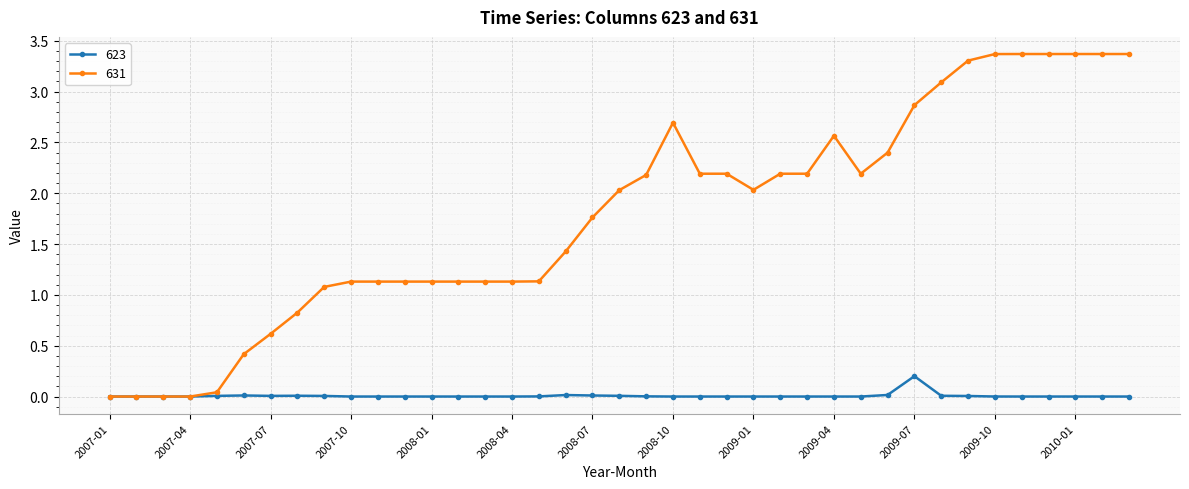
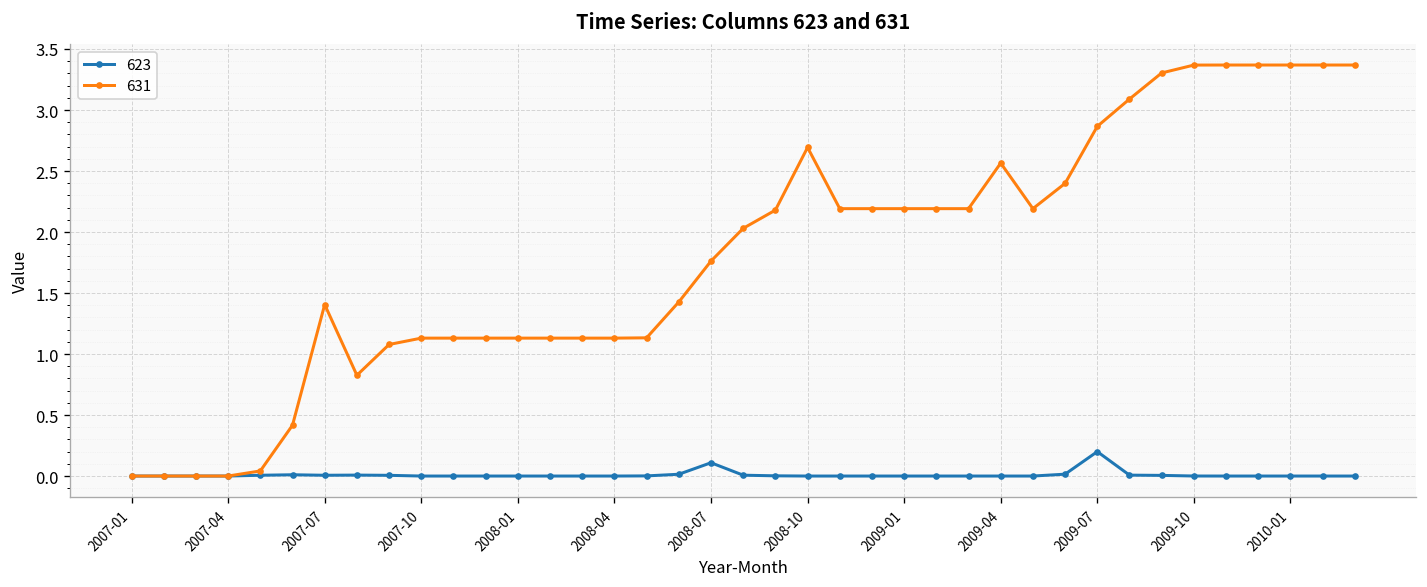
631, 2007-07: 0.62 -> 1.41
623, 2008-07: 0.01 -> 0.11
631, 2009-01: 2.03 -> 2.19
